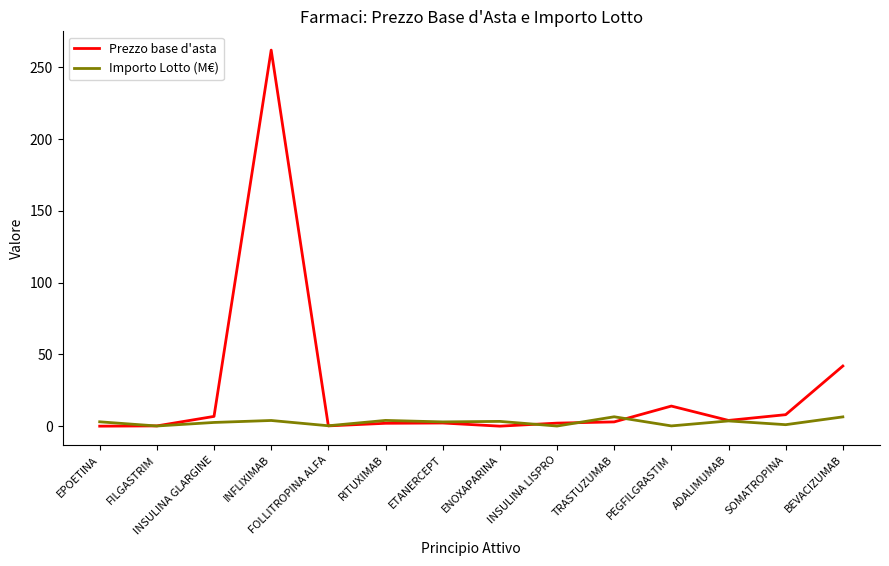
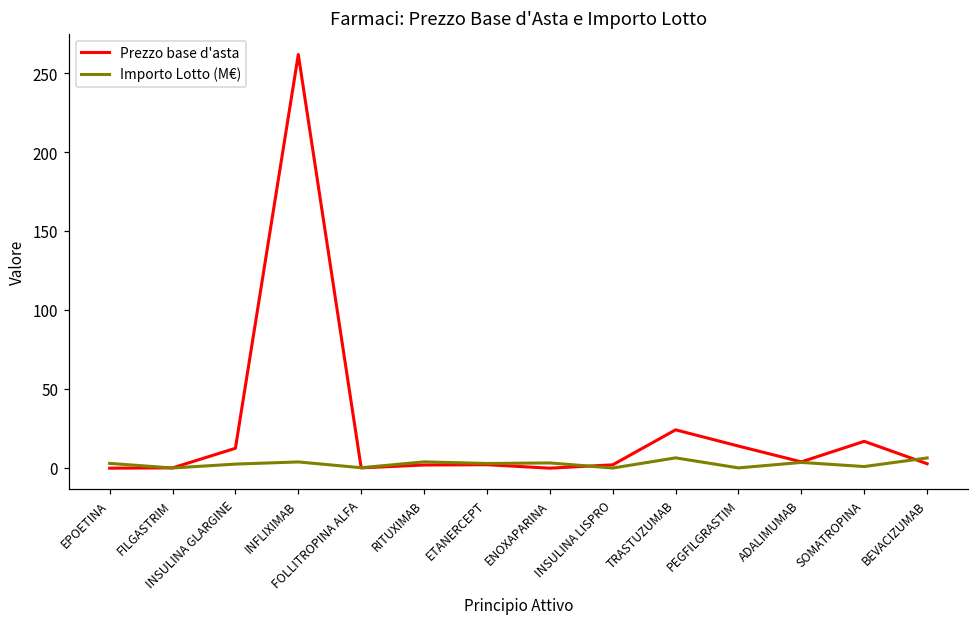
Prezzo base d'asta, INSULINA GLARGINE: 7 -> 13
Prezzo base d'asta, TRASTUZUMAB: 3 -> 24
Prezzo base d'asta, SOMATROPINA: 8 -> 17
Prezzo base d'asta, BEVACIZUMAB: 42 -> 3
